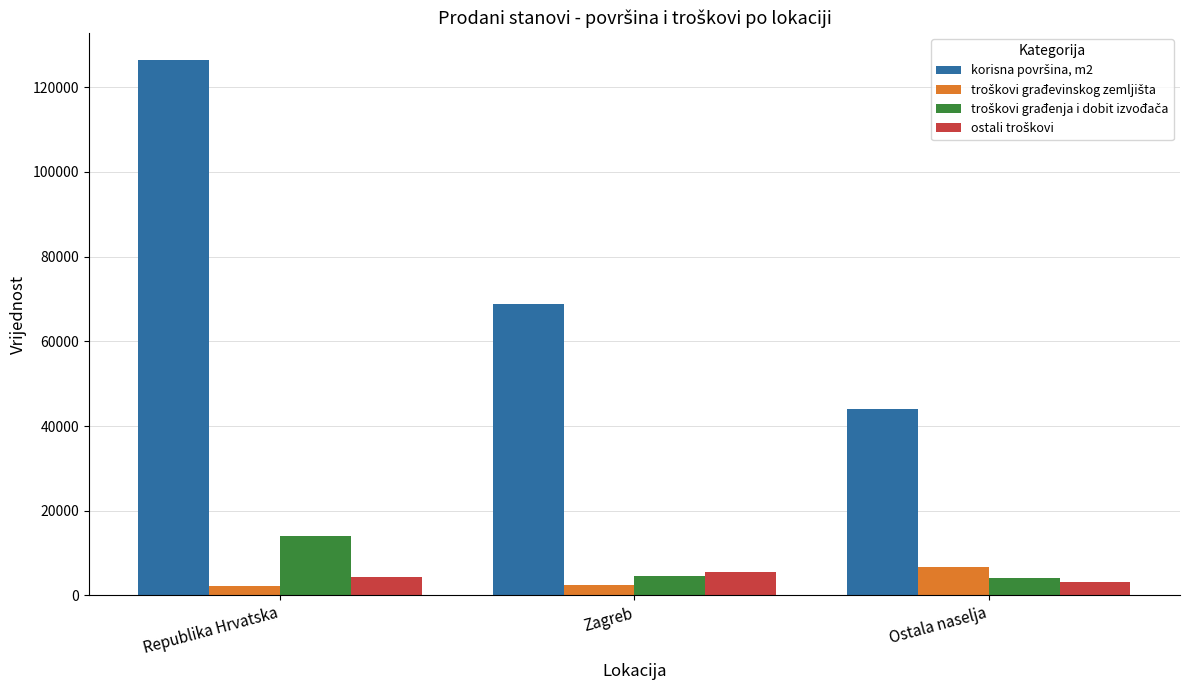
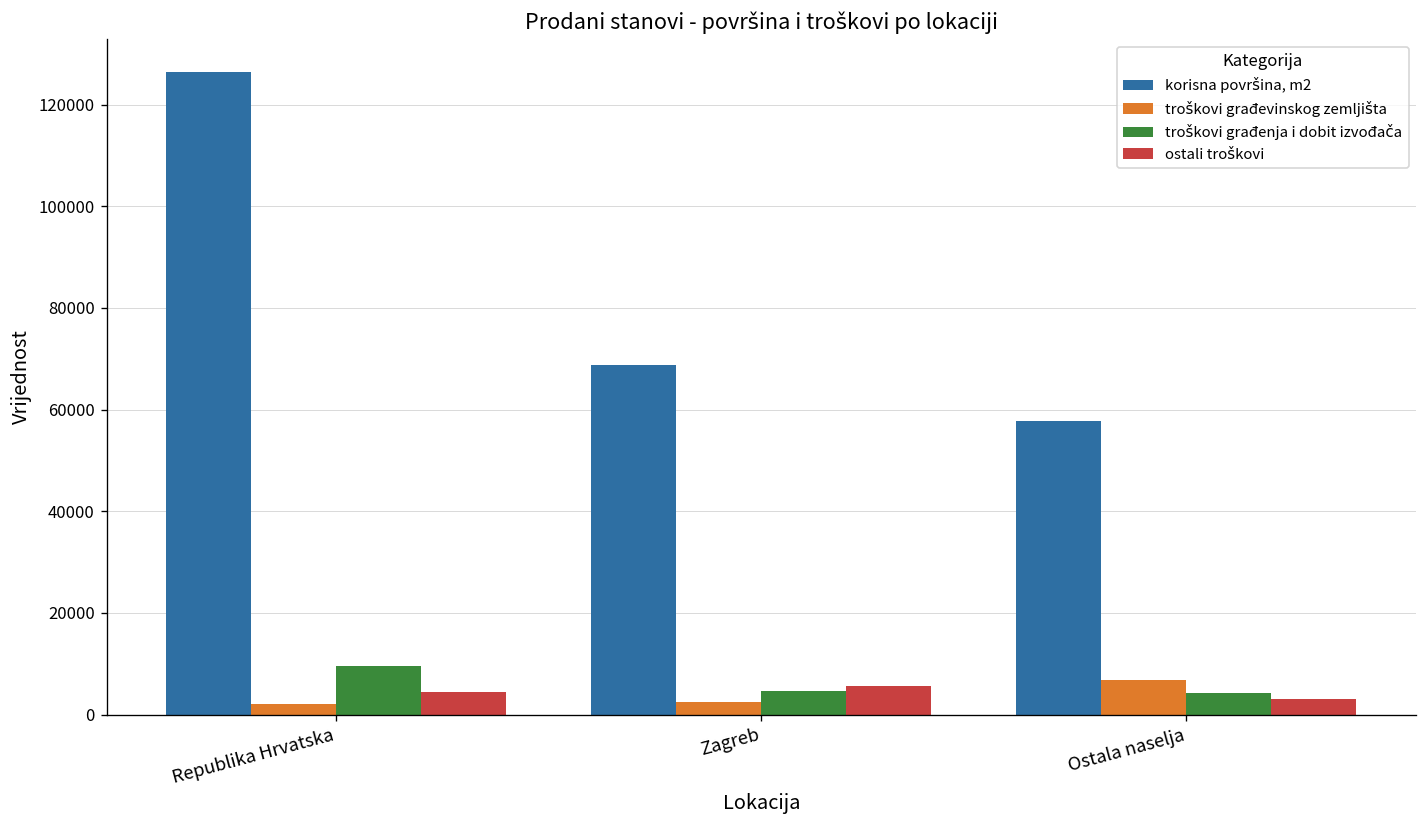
troškovi građenja i dobit izvođača, Republika Hrvatska: 14000 -> 9000
korisna površina, m2, Ostala naselja: 44000 -> 58000
